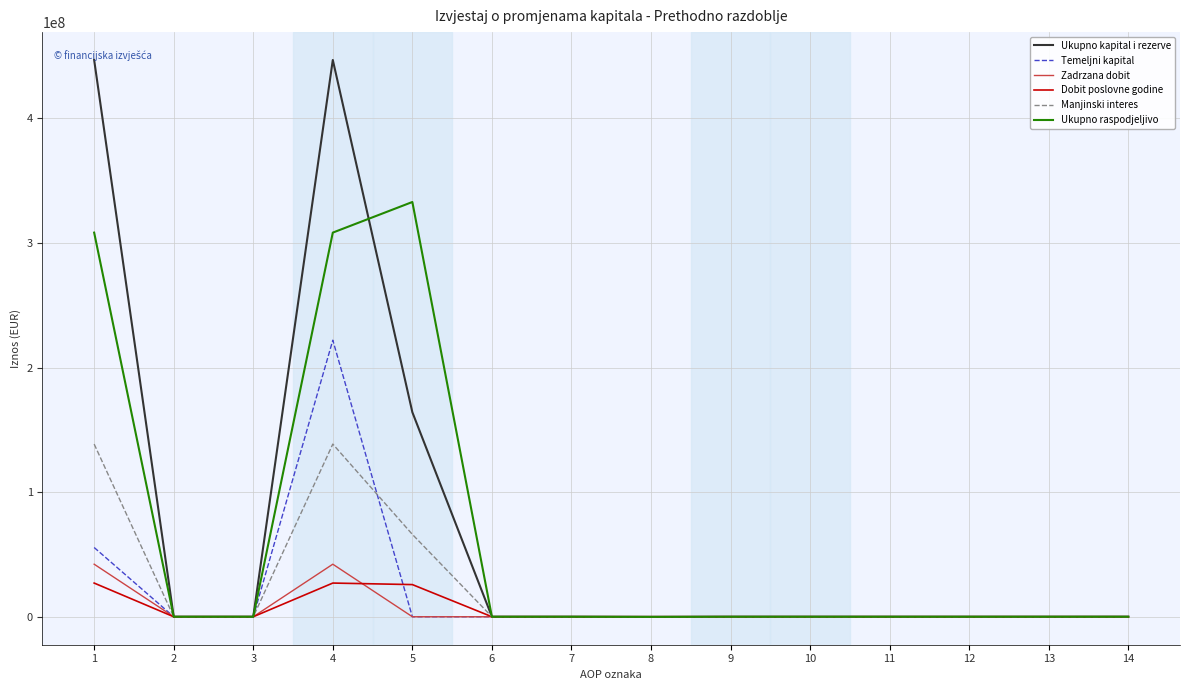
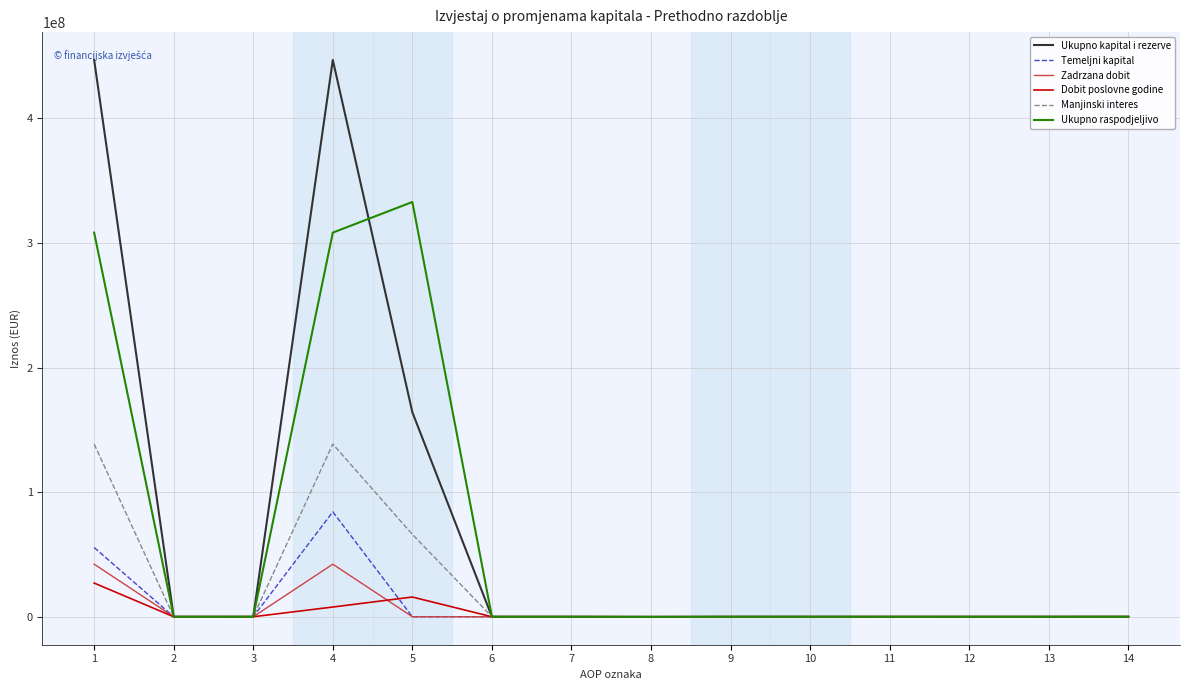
Temeljni kapital, 4: 222000000 -> 84000000
Dobit poslovne godine, 4: 27000000 -> 8000000
Dobit poslovne godine, 5: 26000000 -> 16000000
